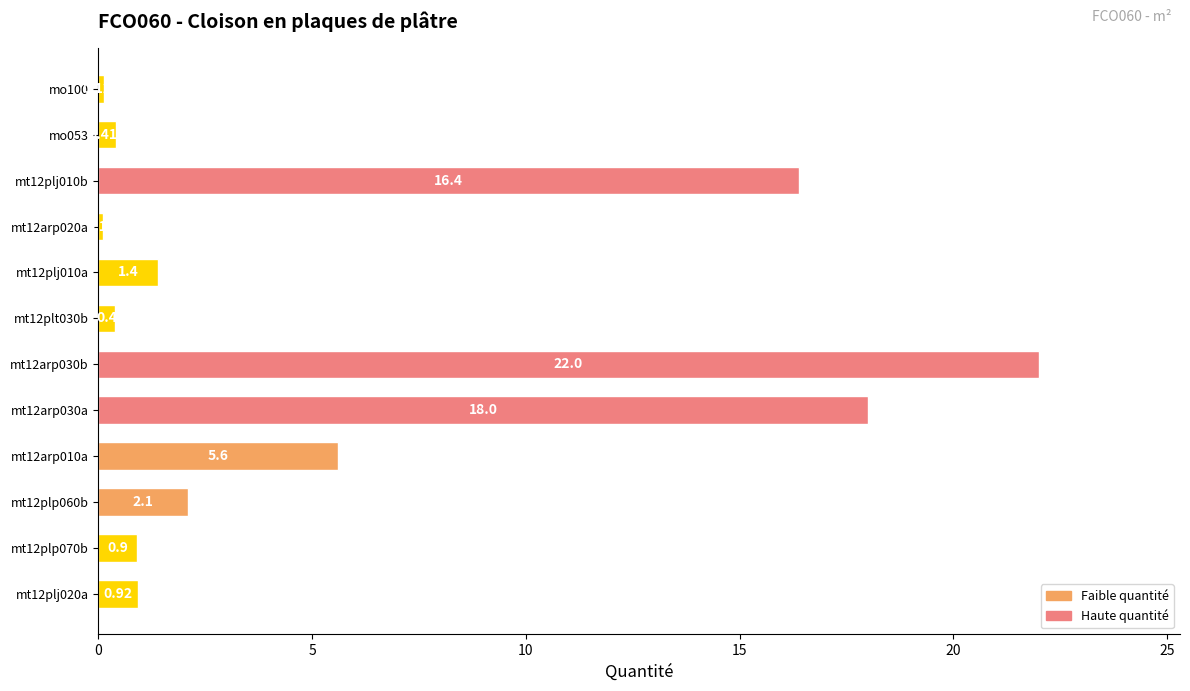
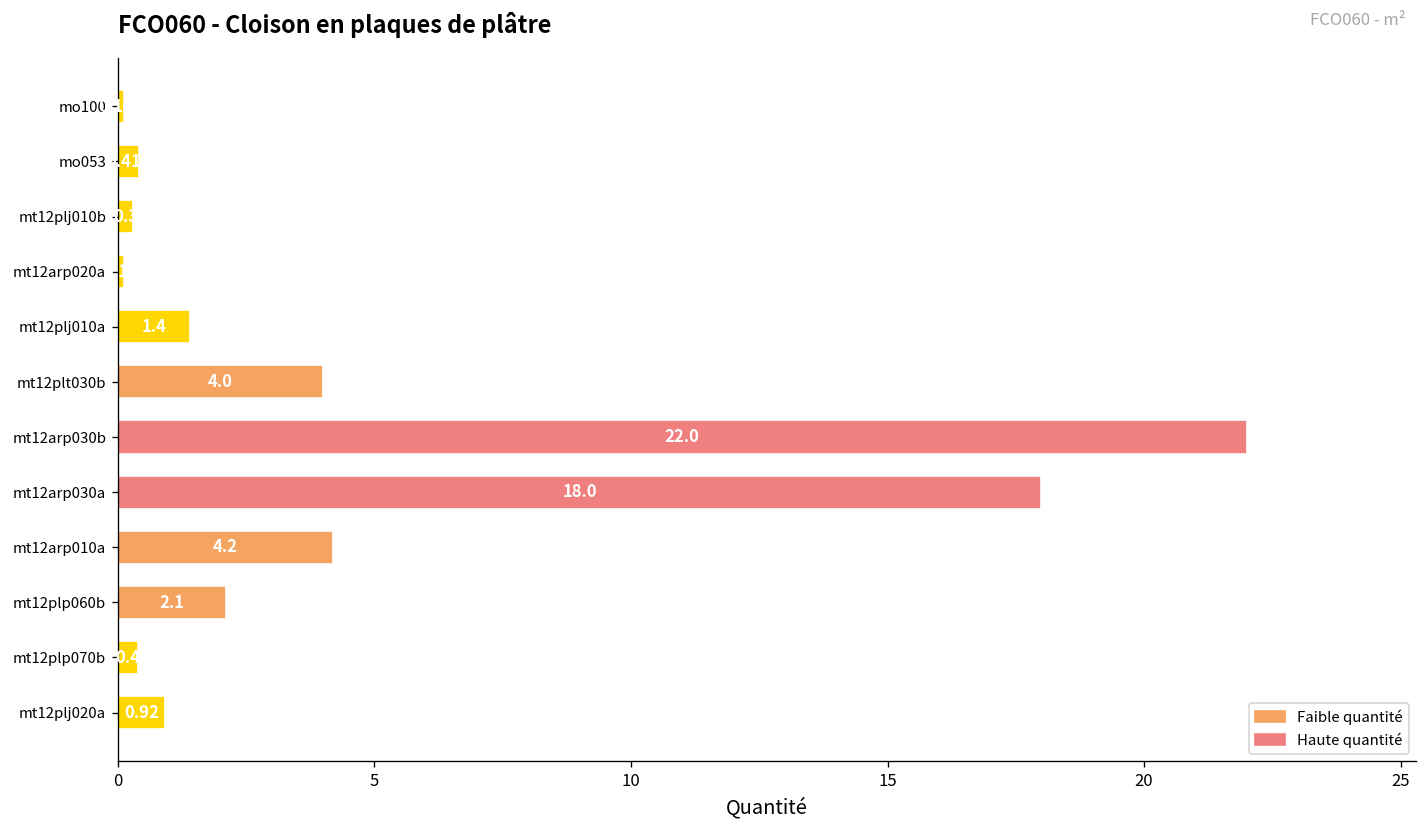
mt12plj010b: 16.4 -> 0.3
mt12plt030b: 0.4 -> 4.0
mt12arp010a: 5.6 -> 4.2
mt12plp070b: 0.9 -> 0.4
